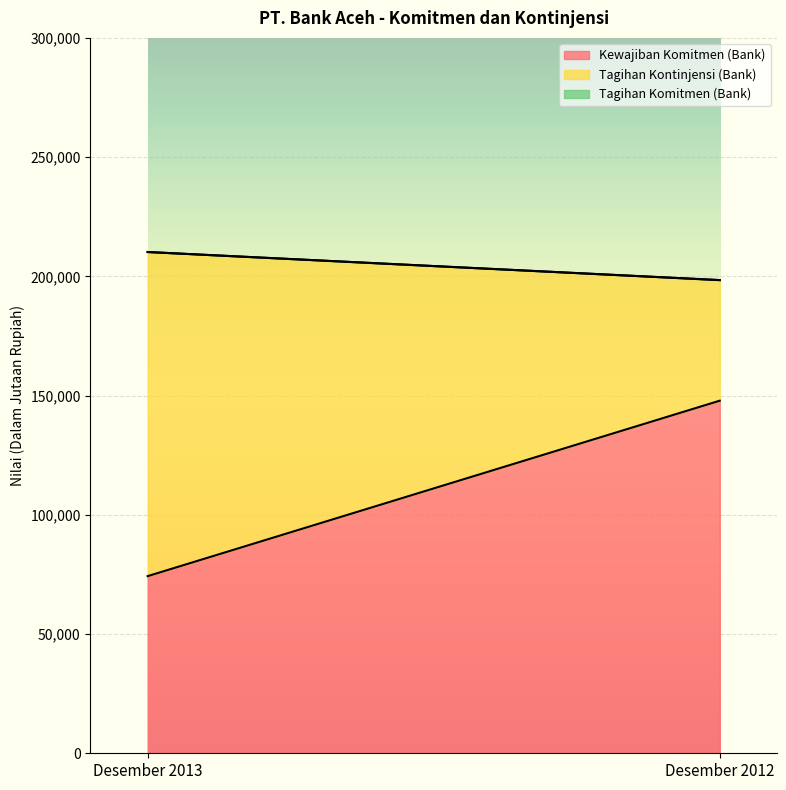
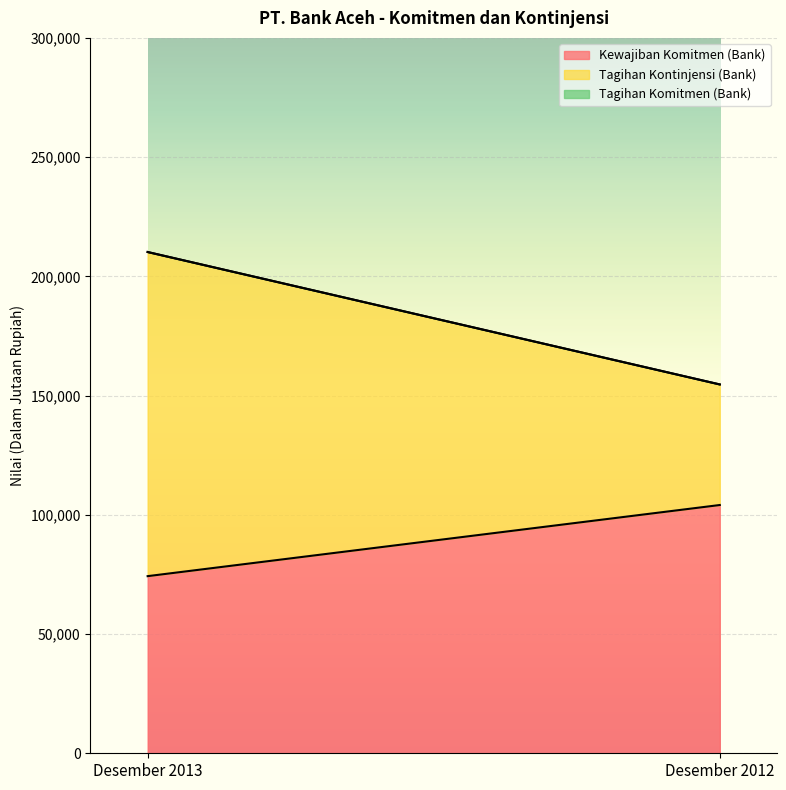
Kewajiban Komitmen (Bank), Desember 2012: 148,000 -> 104,000
